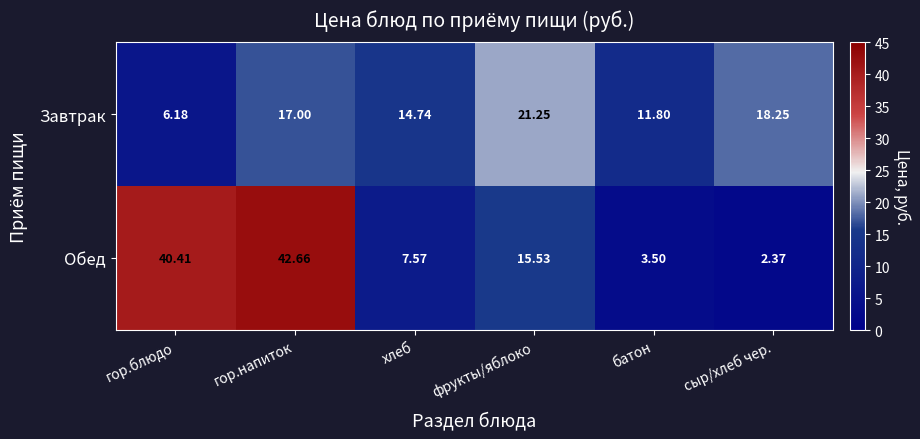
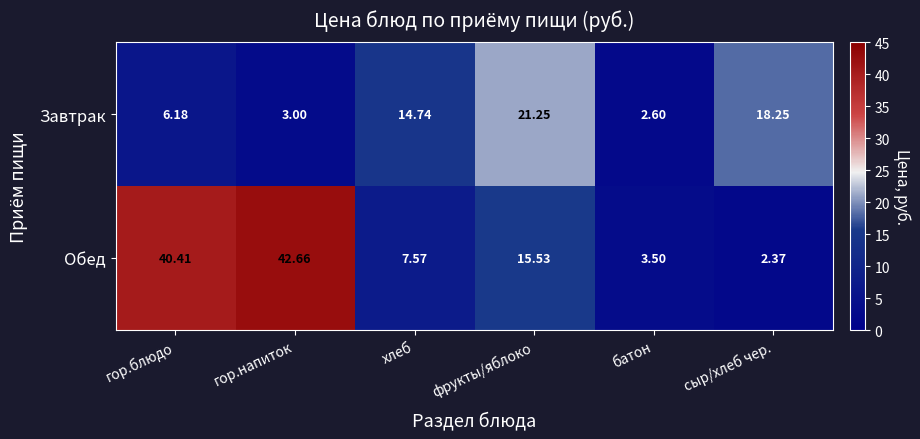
Завтрак, гор.напиток: 17.00 -> 3.00
Завтрак, батон: 11.80 -> 2.60
